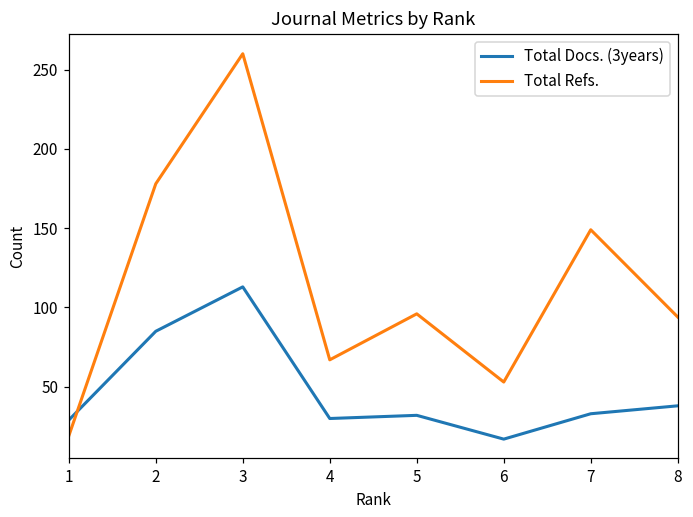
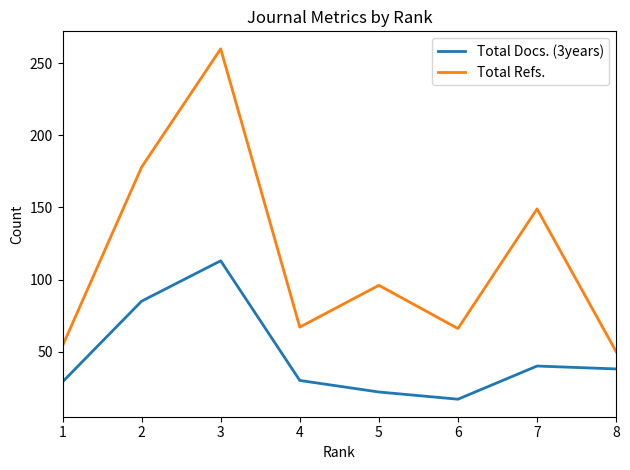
Total Refs., 1: 19 -> 54
Total Docs. (3years), 5: 32 -> 22
Total Refs., 6: 53 -> 66
Total Docs. (3years), 7: 33 -> 40
Total Refs., 8: 94 -> 50
